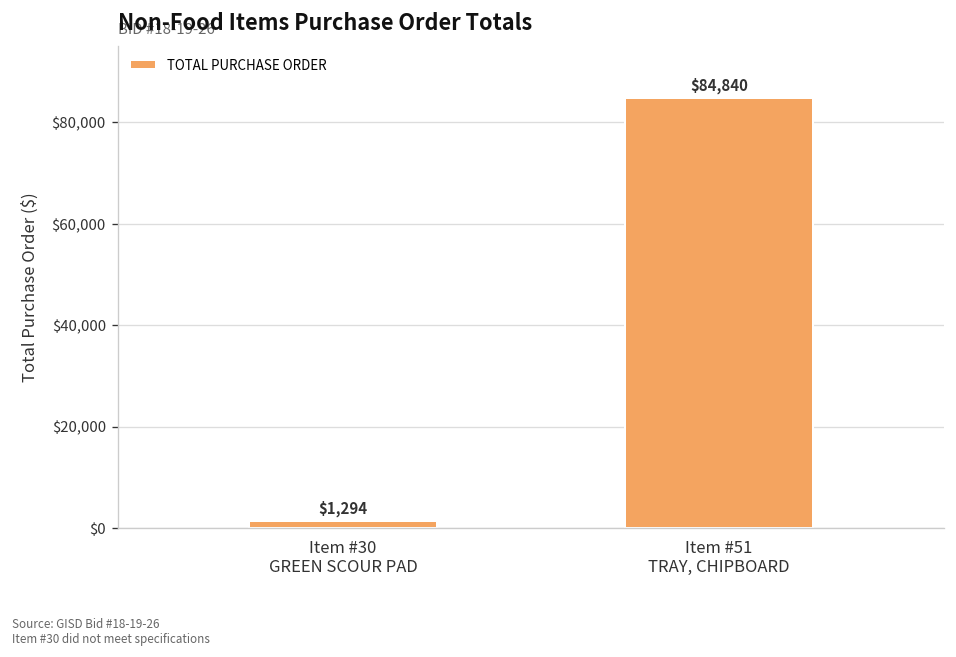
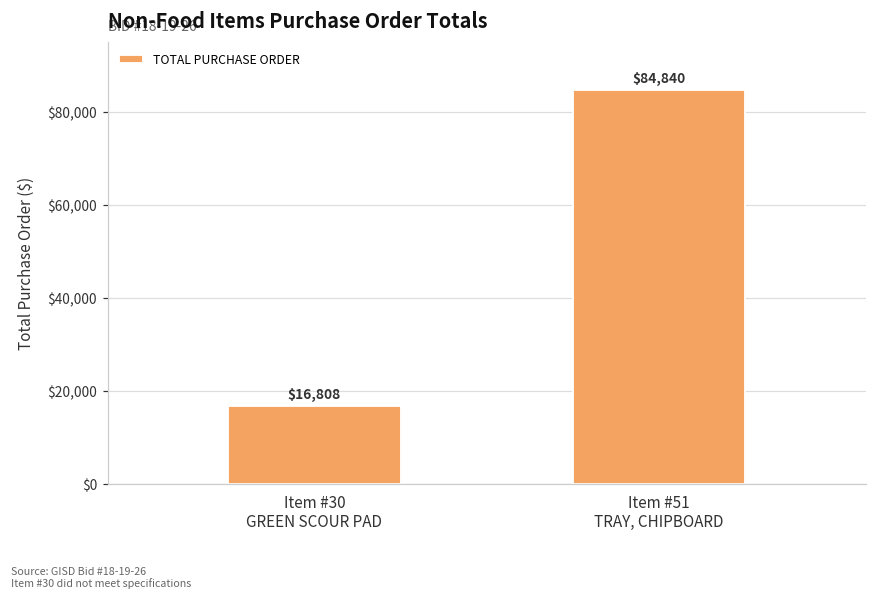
Item #30 GREEN SCOUR PAD: $1,294 -> $16,808
